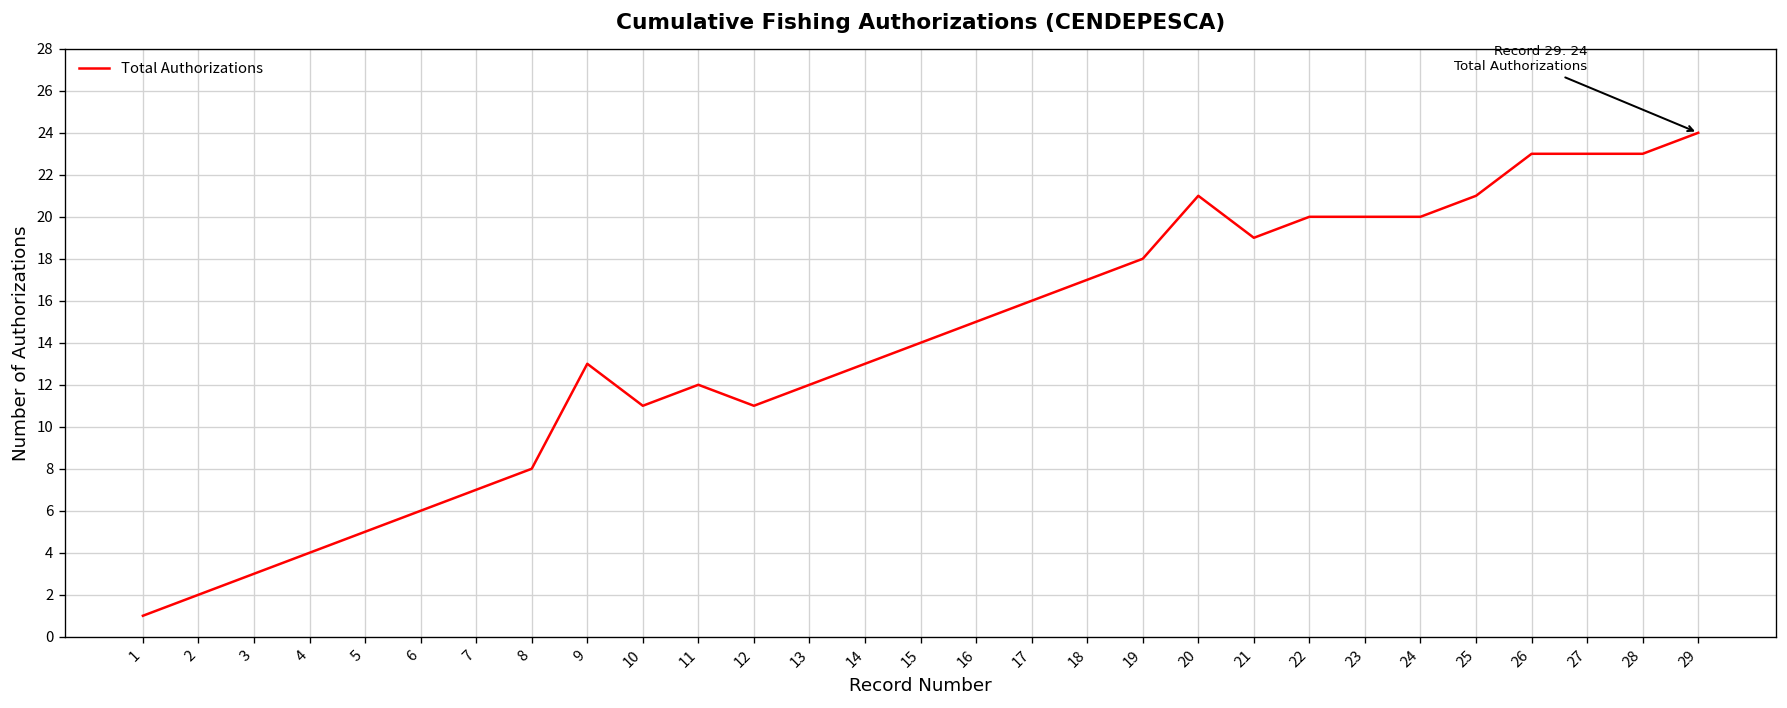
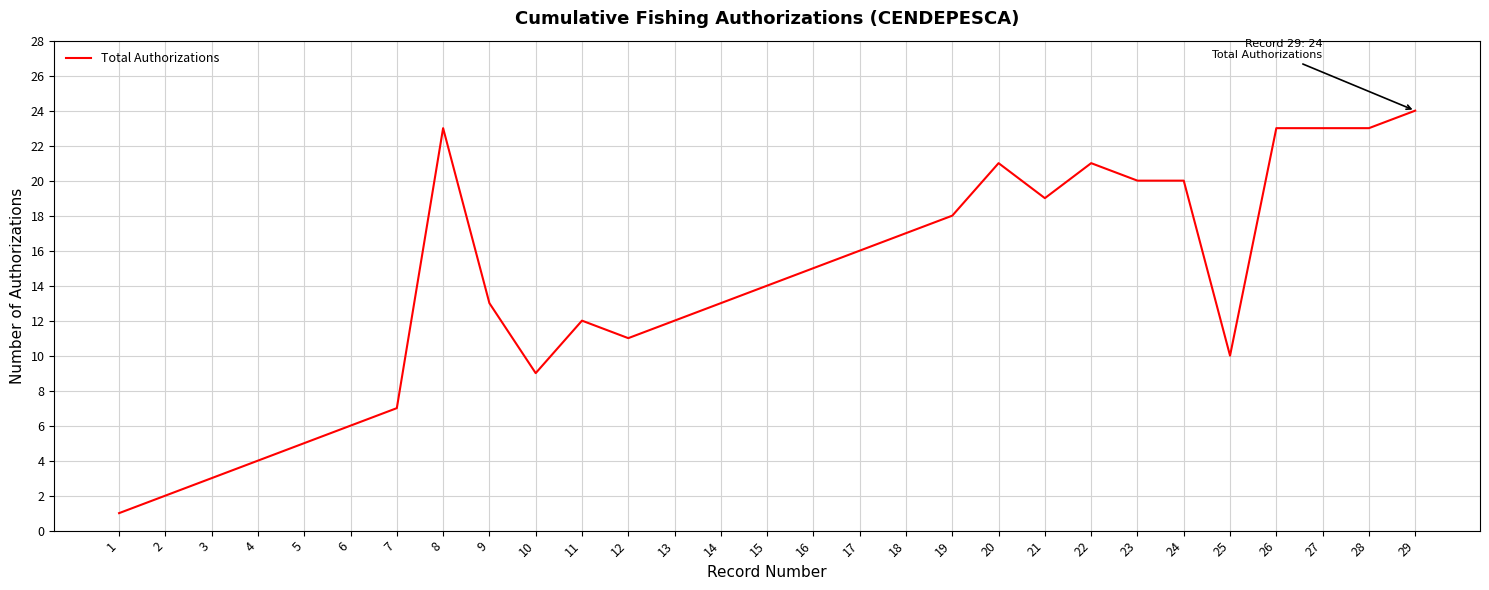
8: 8 -> 23
10: 11 -> 9
22: 20 -> 21
25: 21 -> 10
